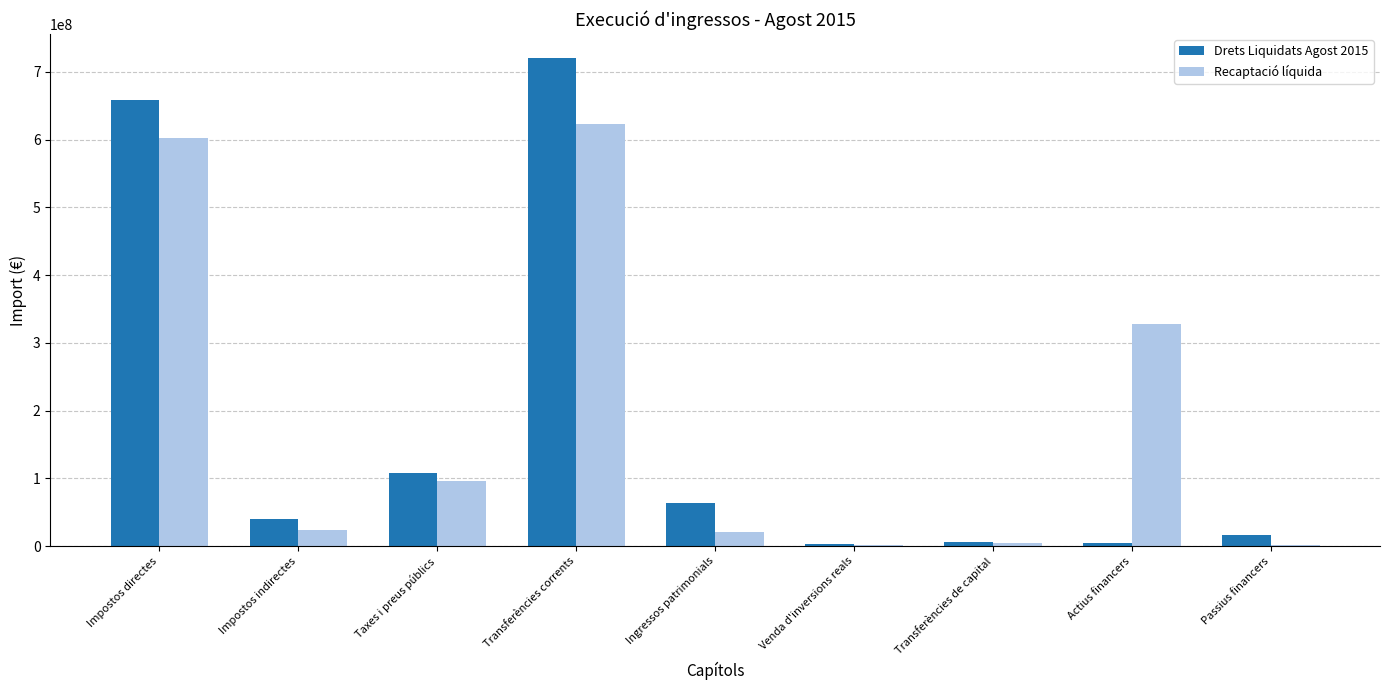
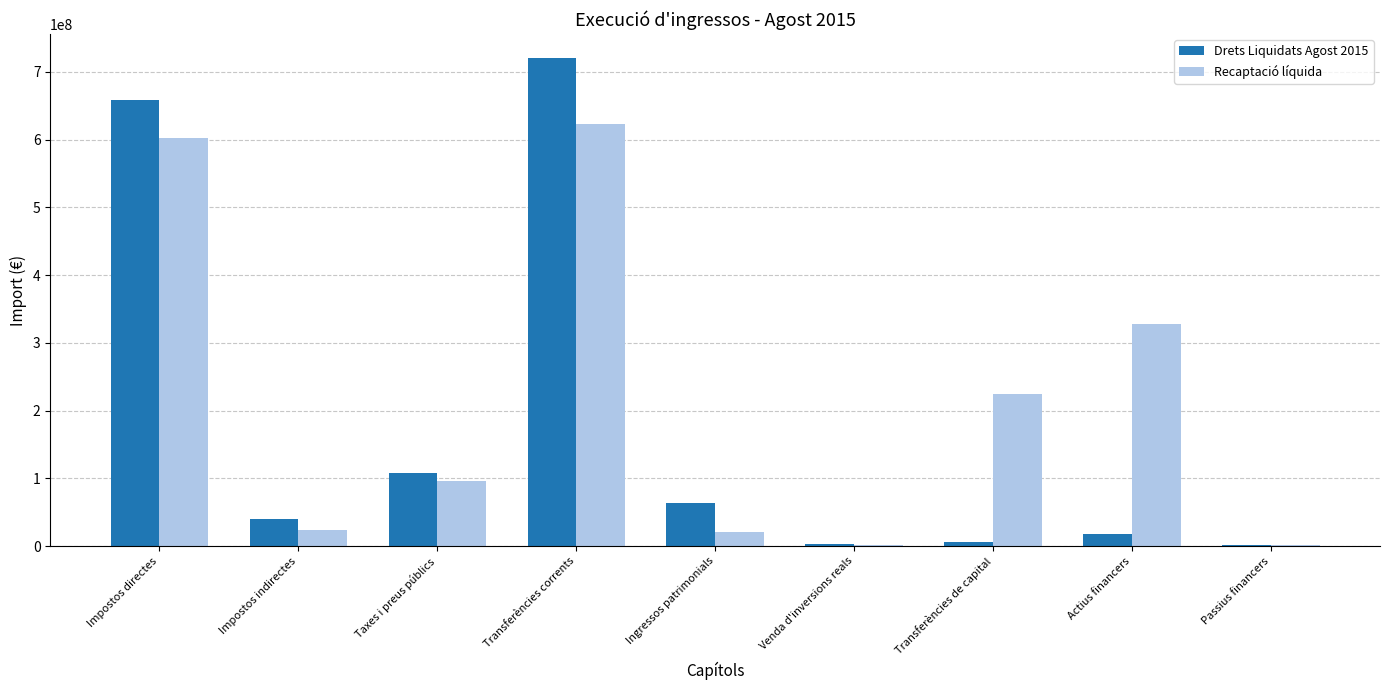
Recaptació líquida, Transferències de capital: 0 -> 220000000
Drets Liquidats Agost 2015, Actius financers: 10000000 -> 20000000
Drets Liquidats Agost 2015, Passius financers: 20000000 -> 0
